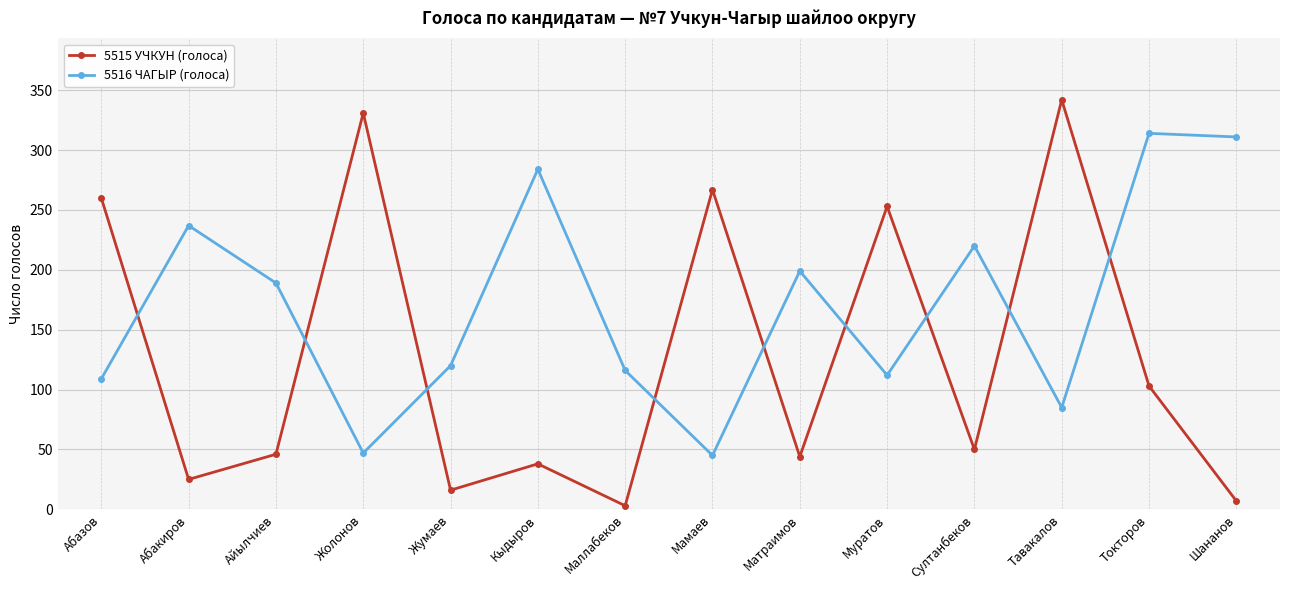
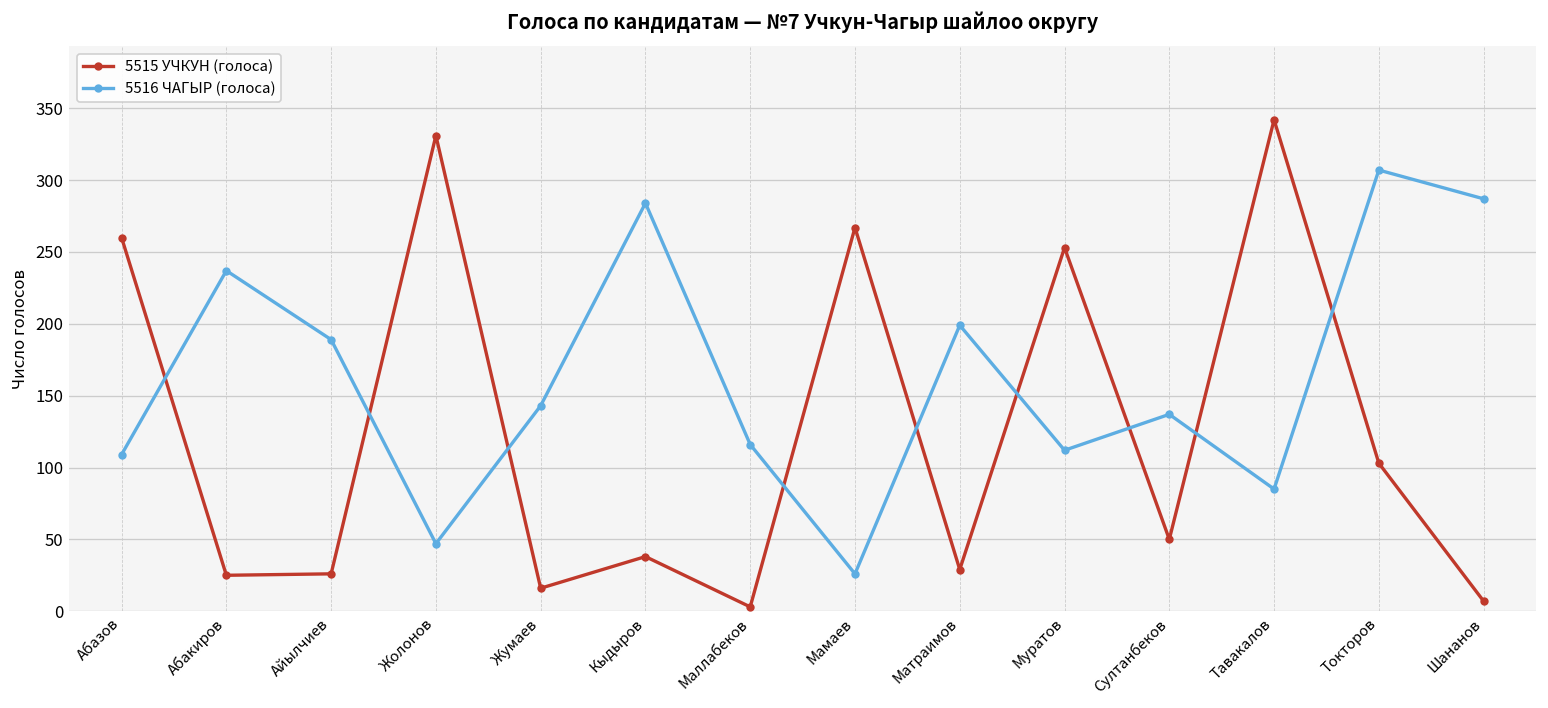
5515 УЧКУН (голоса), Айылчиев: 46 -> 26
5516 ЧАГЫР (голоса), Жумаев: 120 -> 143
5516 ЧАГЫР (голоса), Мамаев: 45 -> 26
5515 УЧКУН (голоса), Матраимов: 44 -> 29
5516 ЧАГЫР (голоса), Султанбеков: 220 -> 137
5516 ЧАГЫР (голоса), Токторов: 314 -> 307
5516 ЧАГЫР (голоса), Шананов: 311 -> 287
